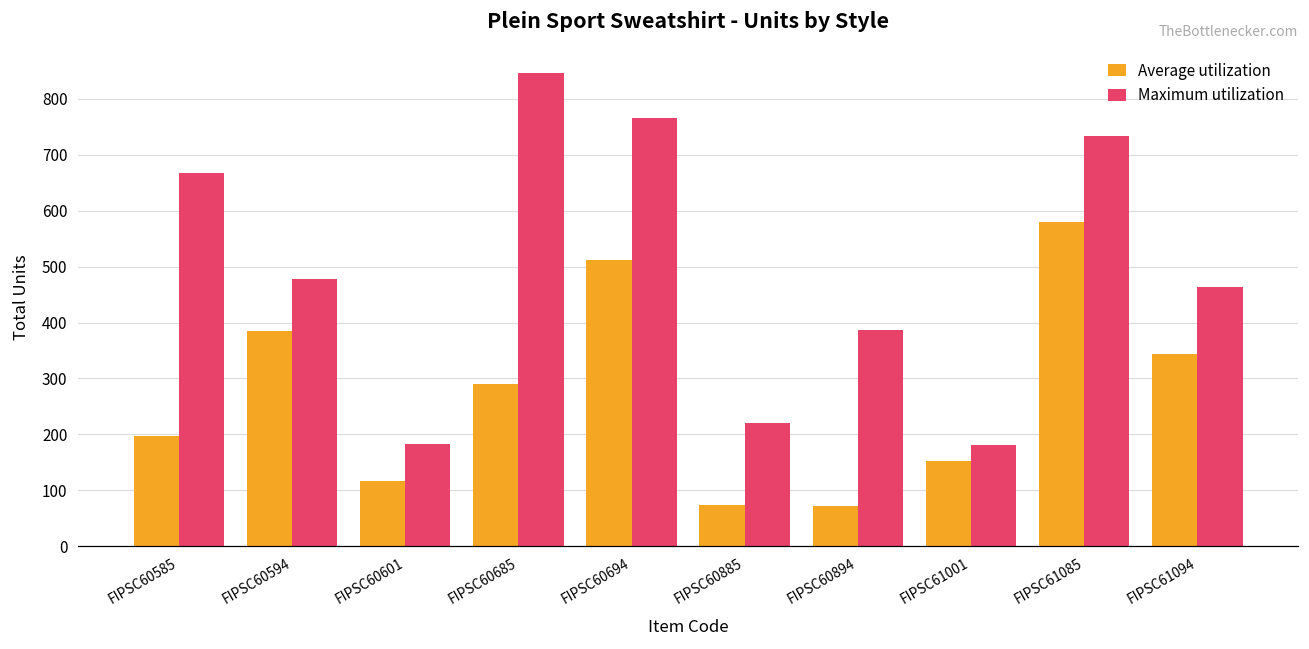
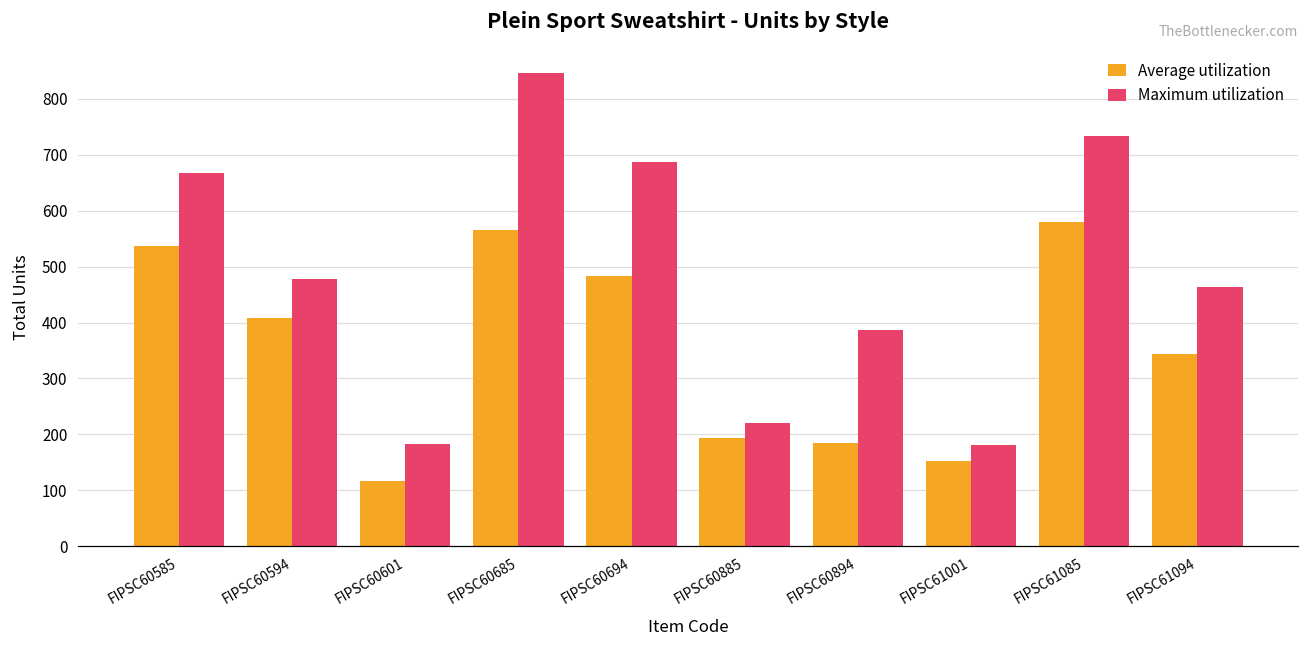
Average utilization, FIPSC60585: 200 -> 540
Average utilization, FIPSC60594: 380 -> 410
Average utilization, FIPSC60685: 290 -> 570
Average utilization, FIPSC60694: 510 -> 480
Maximum utilization, FIPSC60694: 770 -> 690
Average utilization, FIPSC60885: 70 -> 190
Average utilization, FIPSC60894: 70 -> 180
